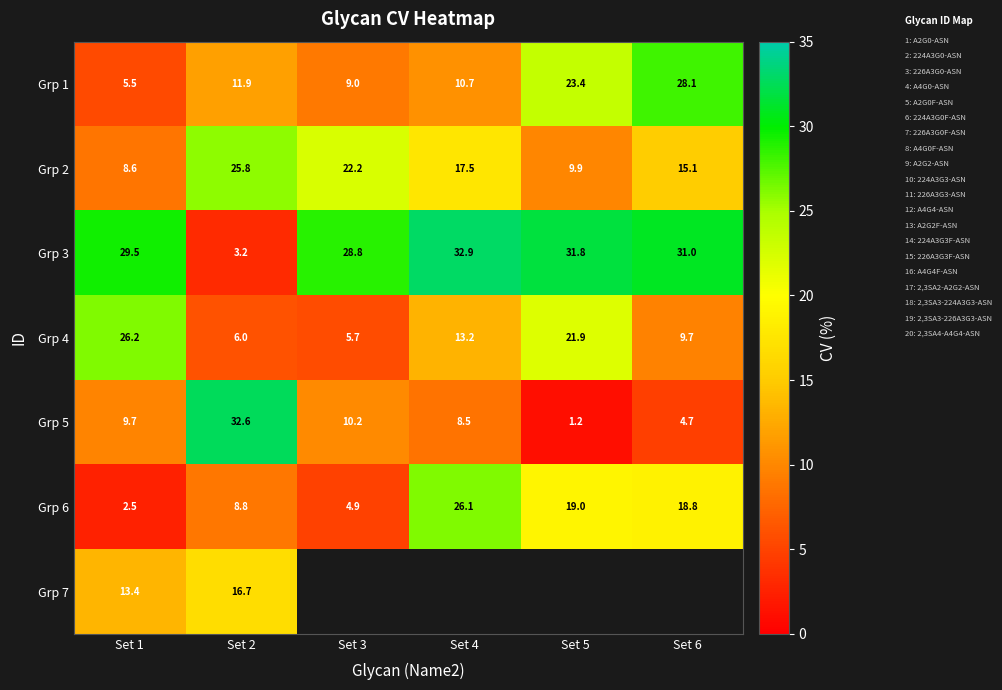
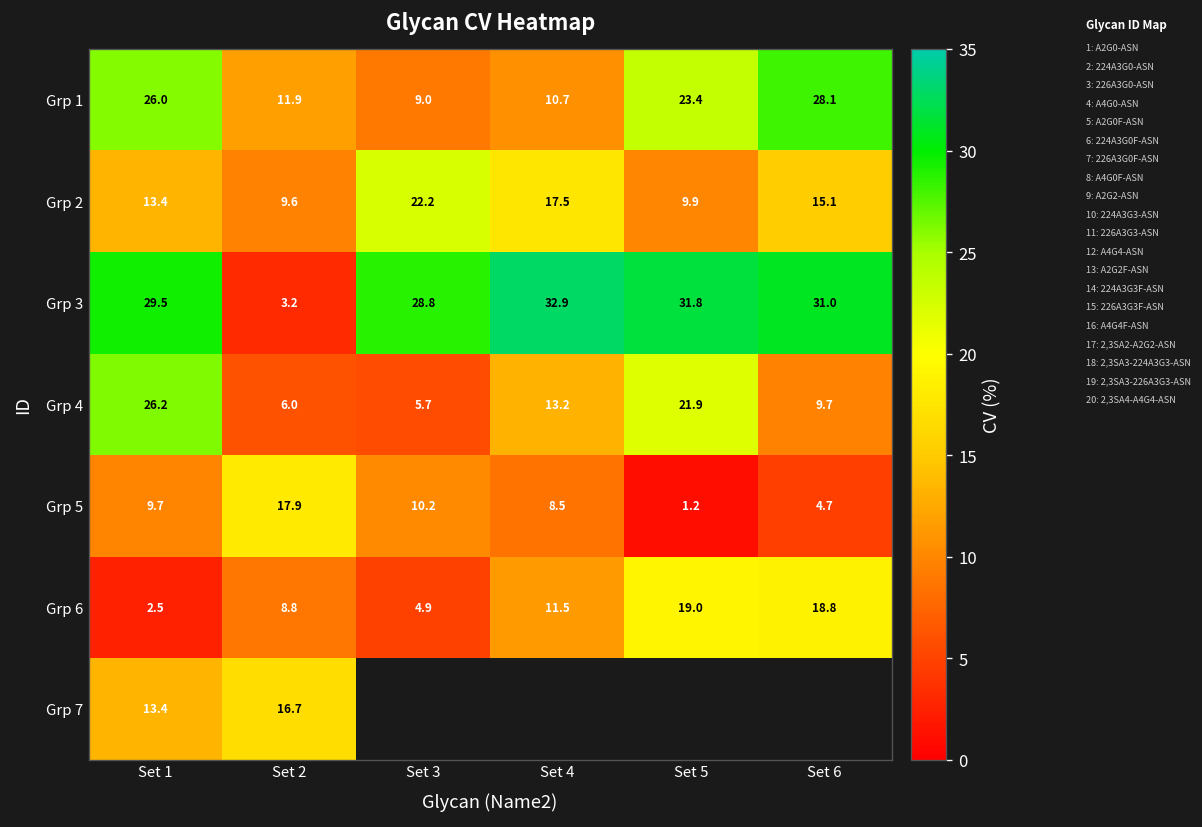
Grp 1, Set 1: 5.5 -> 26.0
Grp 2, Set 1: 8.6 -> 13.4
Grp 2, Set 2: 25.8 -> 9.6
Grp 5, Set 2: 32.6 -> 17.9
Grp 6, Set 4: 26.1 -> 11.5
